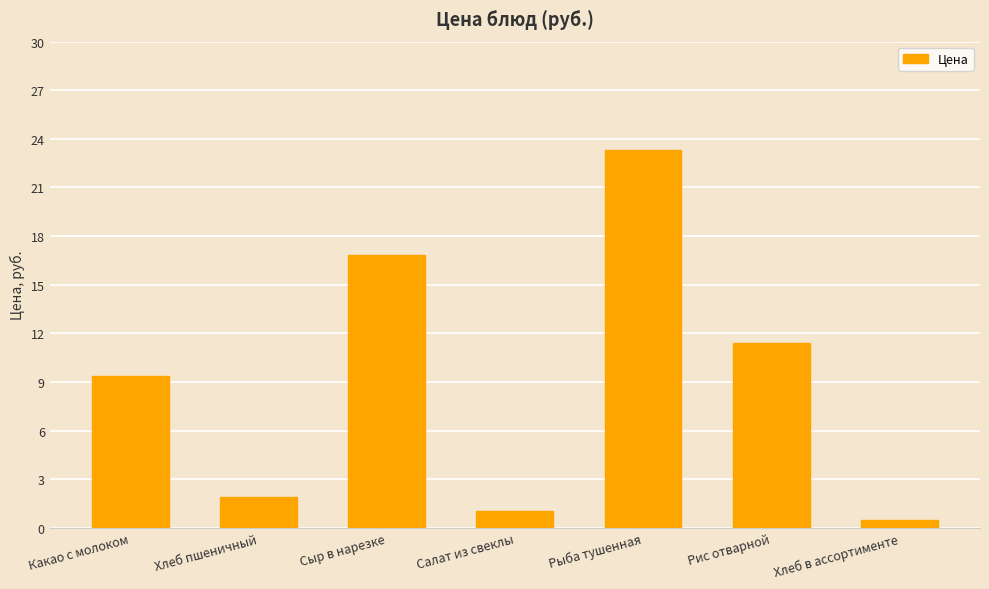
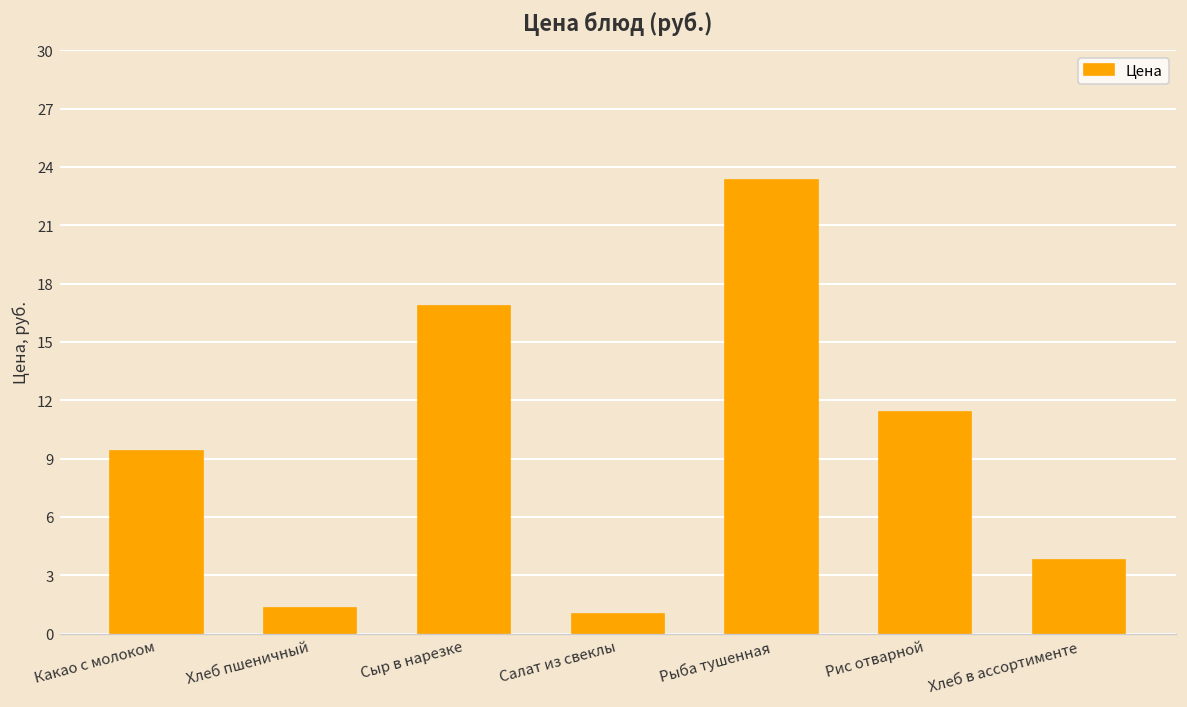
Хлеб пшеничный: 1.9 -> 1.3
Хлеб в ассортименте: 0.5 -> 3.8
